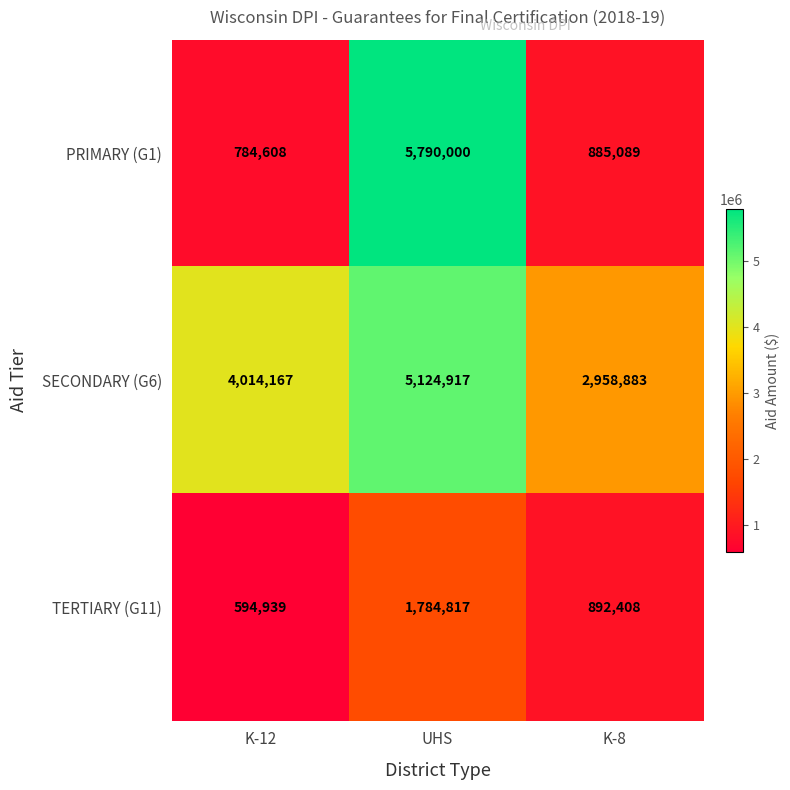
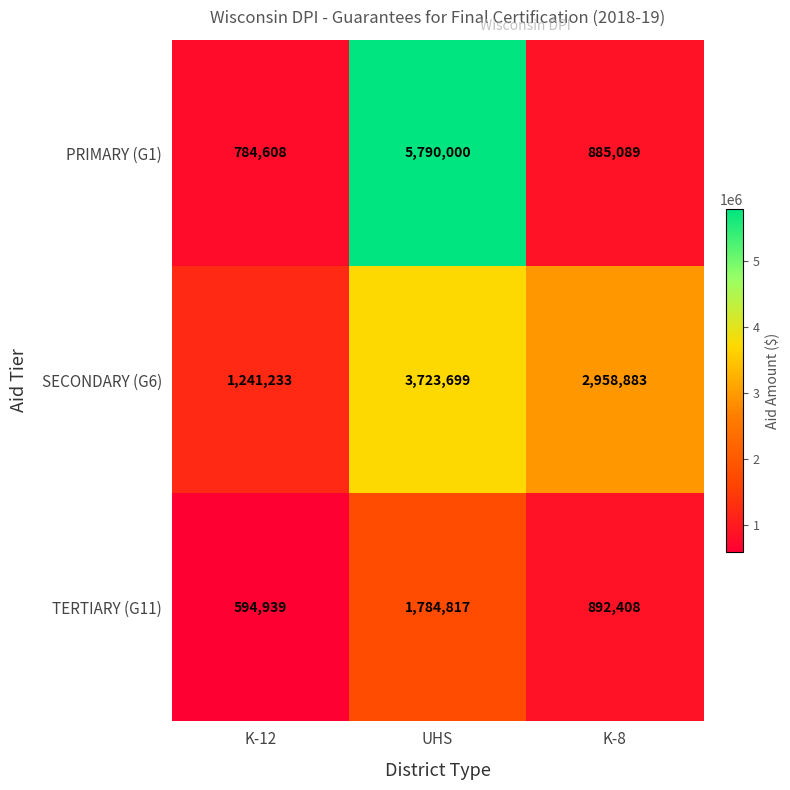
SECONDARY (G6), K-12: 4,014,167 -> 1,241,233
SECONDARY (G6), UHS: 5,124,917 -> 3,723,699
